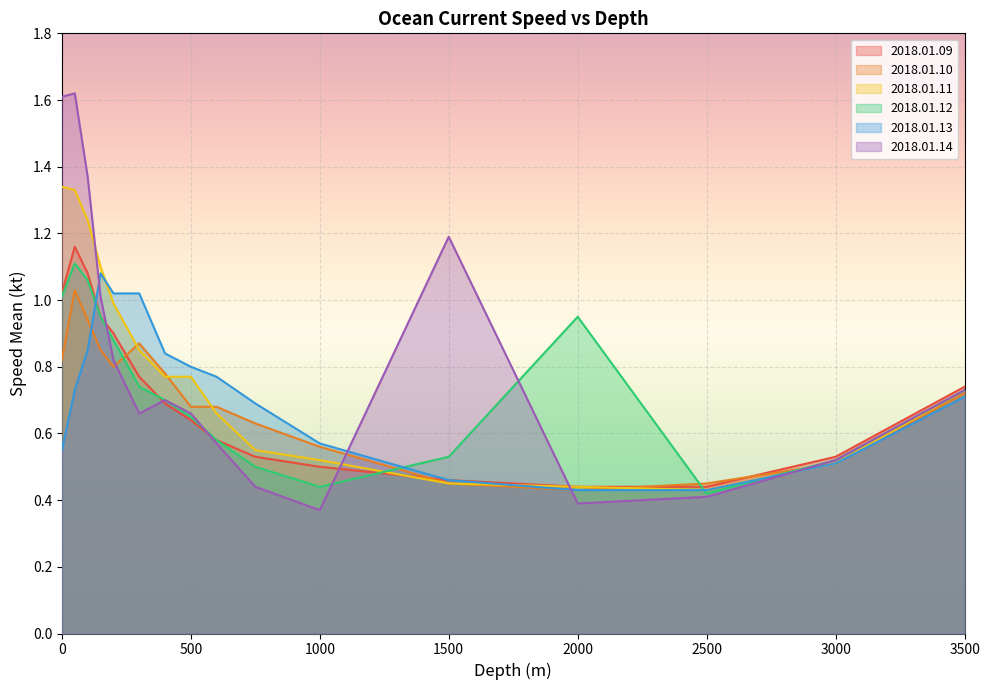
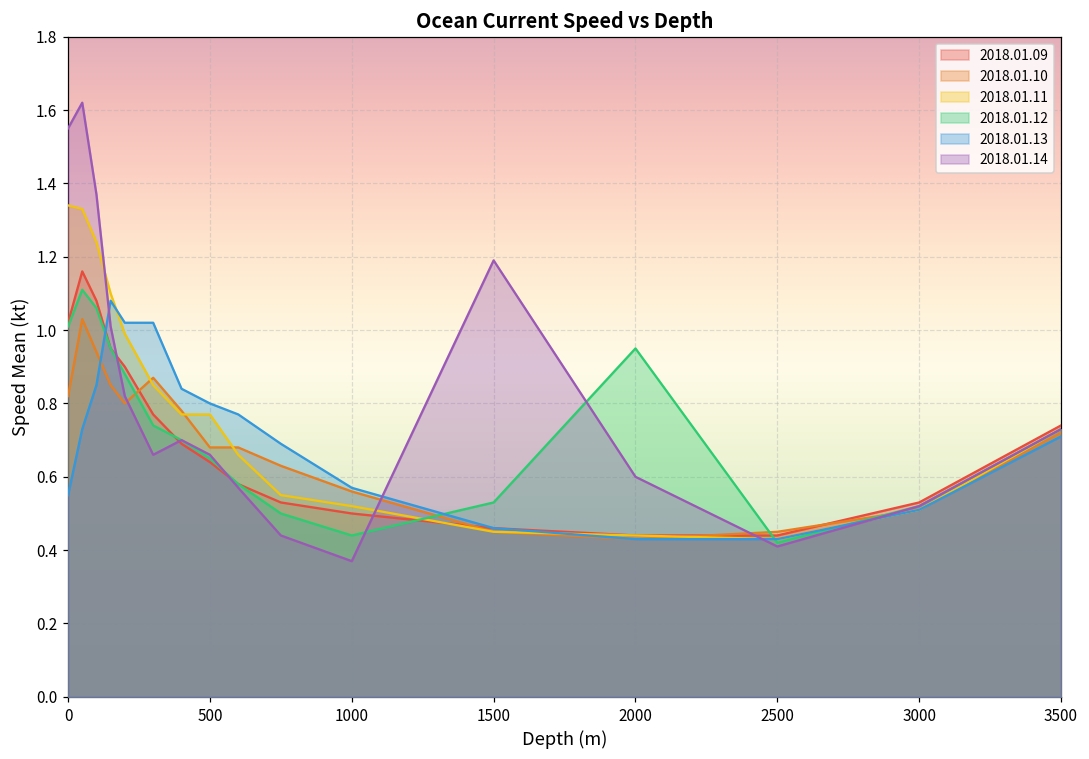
2018.01.14, 0: 1.61 -> 1.55
2018.01.14, 2000: 0.39 -> 0.60
